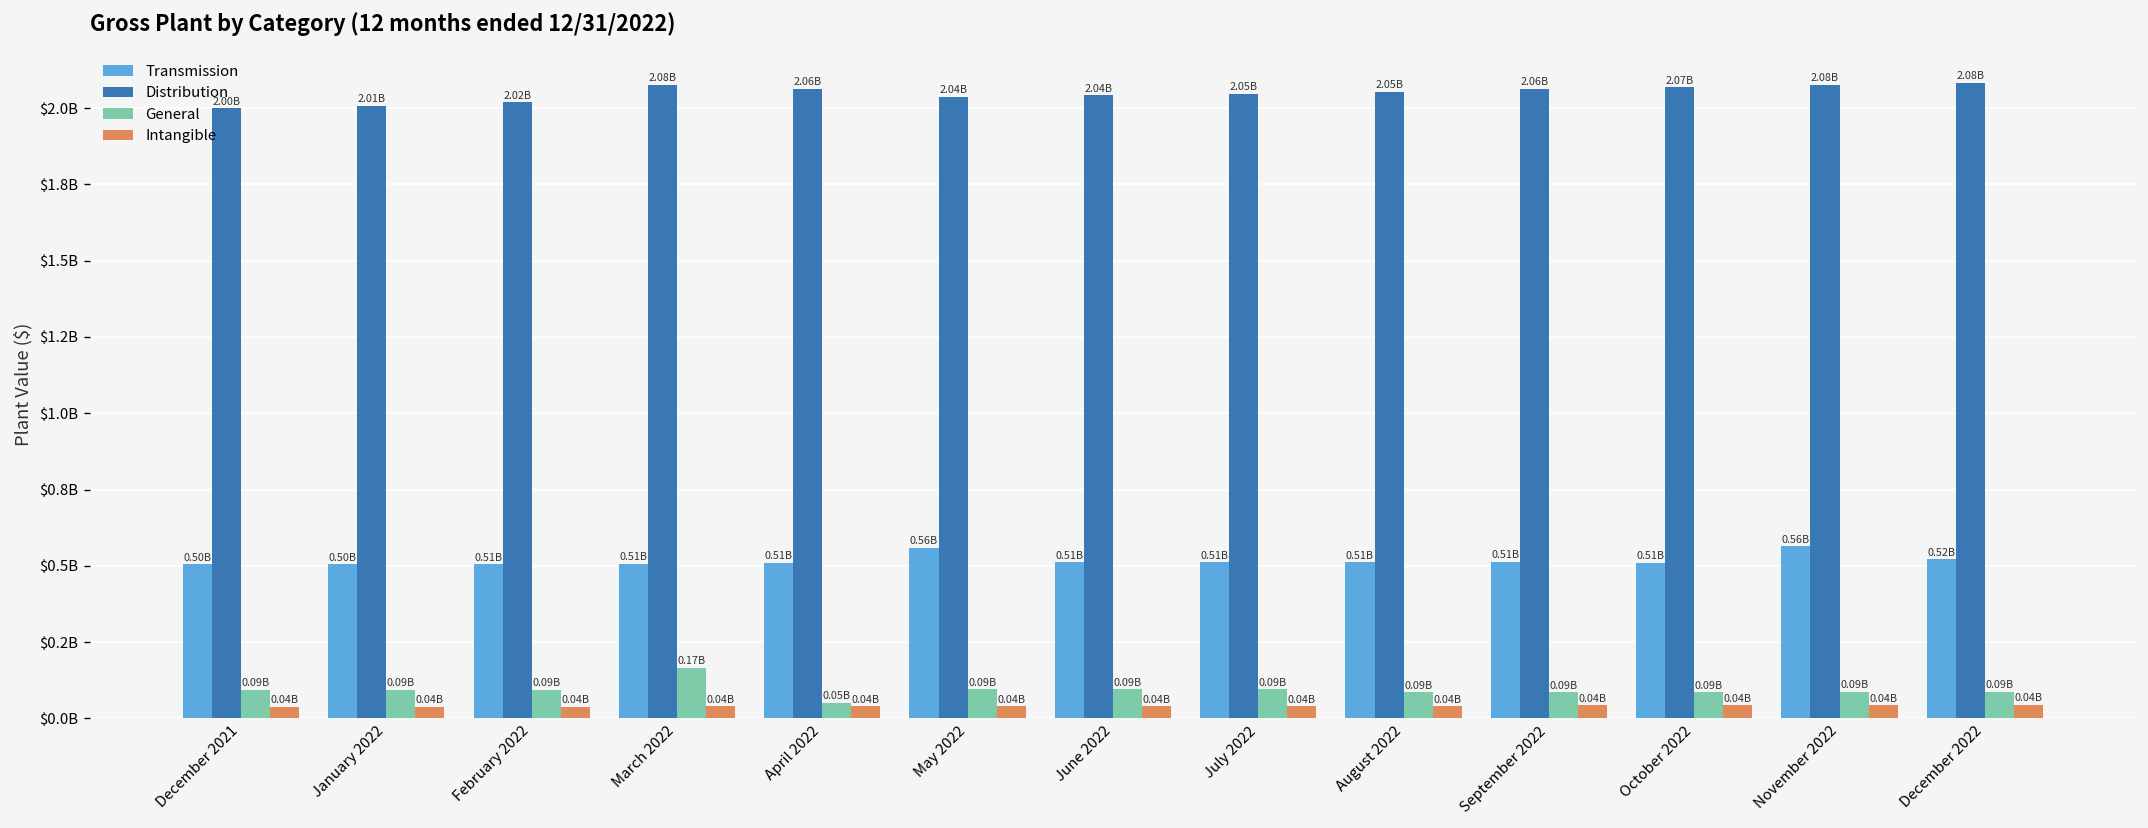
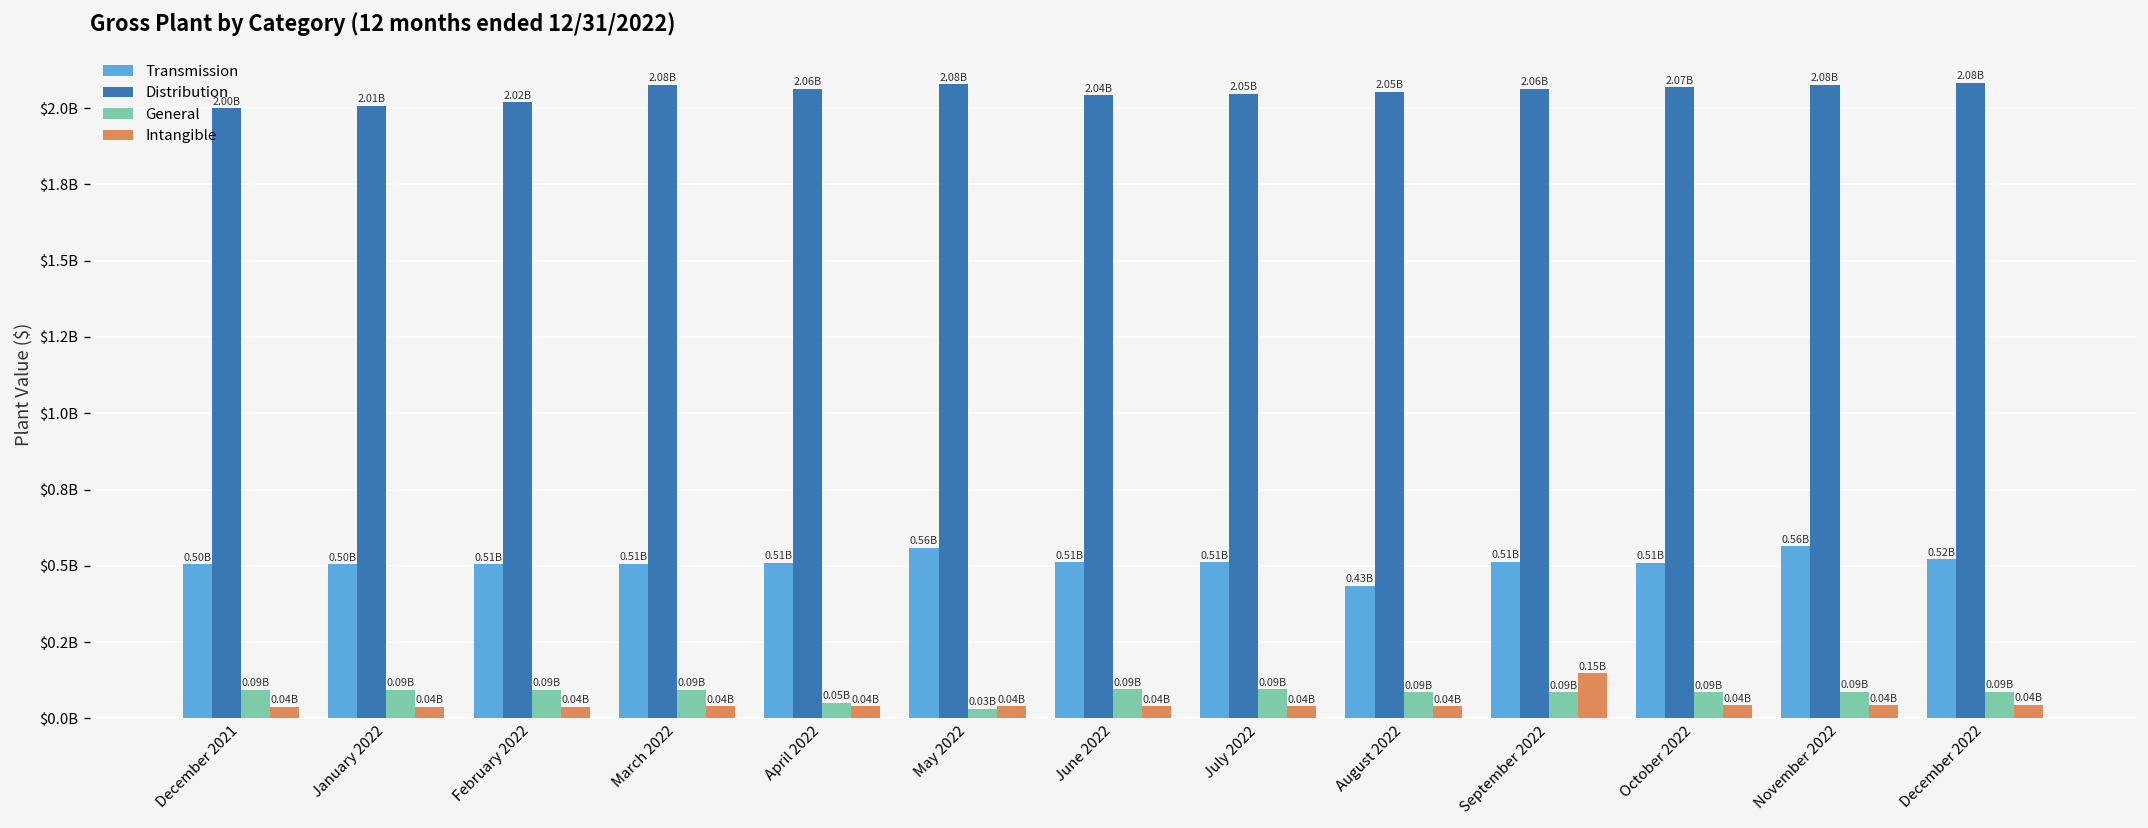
General, March 2022: 0.17B -> 0.09B
Distribution, May 2022: 2.04B -> 2.08B
General, May 2022: 0.09B -> 0.03B
Transmission, August 2022: 0.51B -> 0.43B
Intangible, September 2022: 0.04B -> 0.15B
